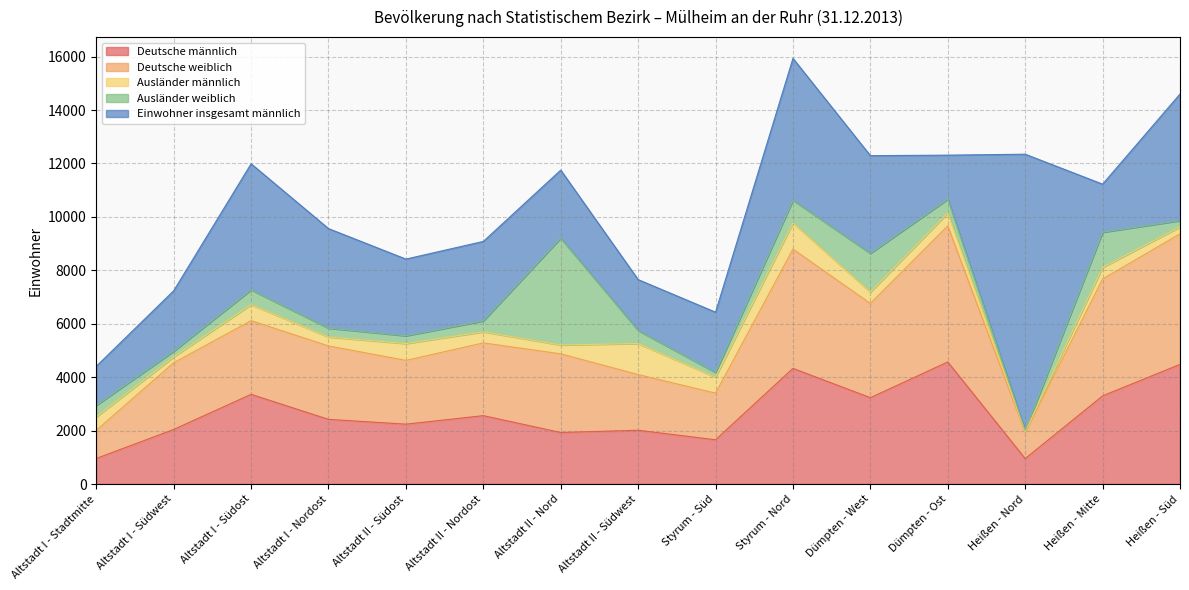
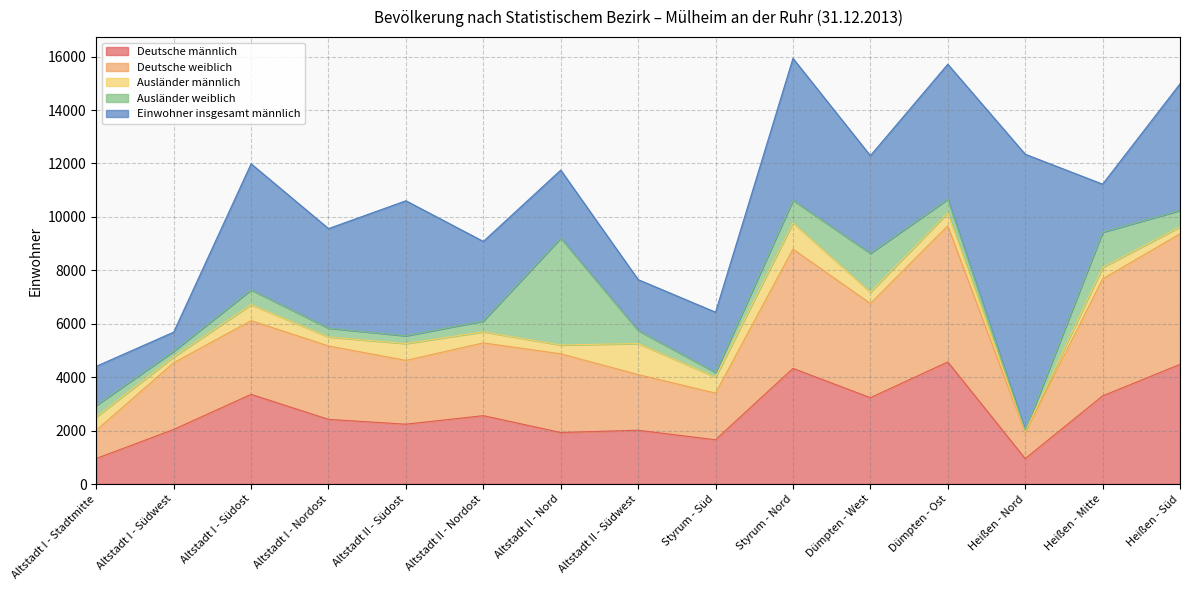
Einwohner insgesamt männlich, Altstadt I - Südwest: 2300 -> 700
Einwohner insgesamt männlich, Altstadt II - Südost: 2900 -> 5100
Einwohner insgesamt männlich, Dümpten - Ost: 1600 -> 5100
Ausländer weiblich, Heißen - Süd: 200 -> 600
